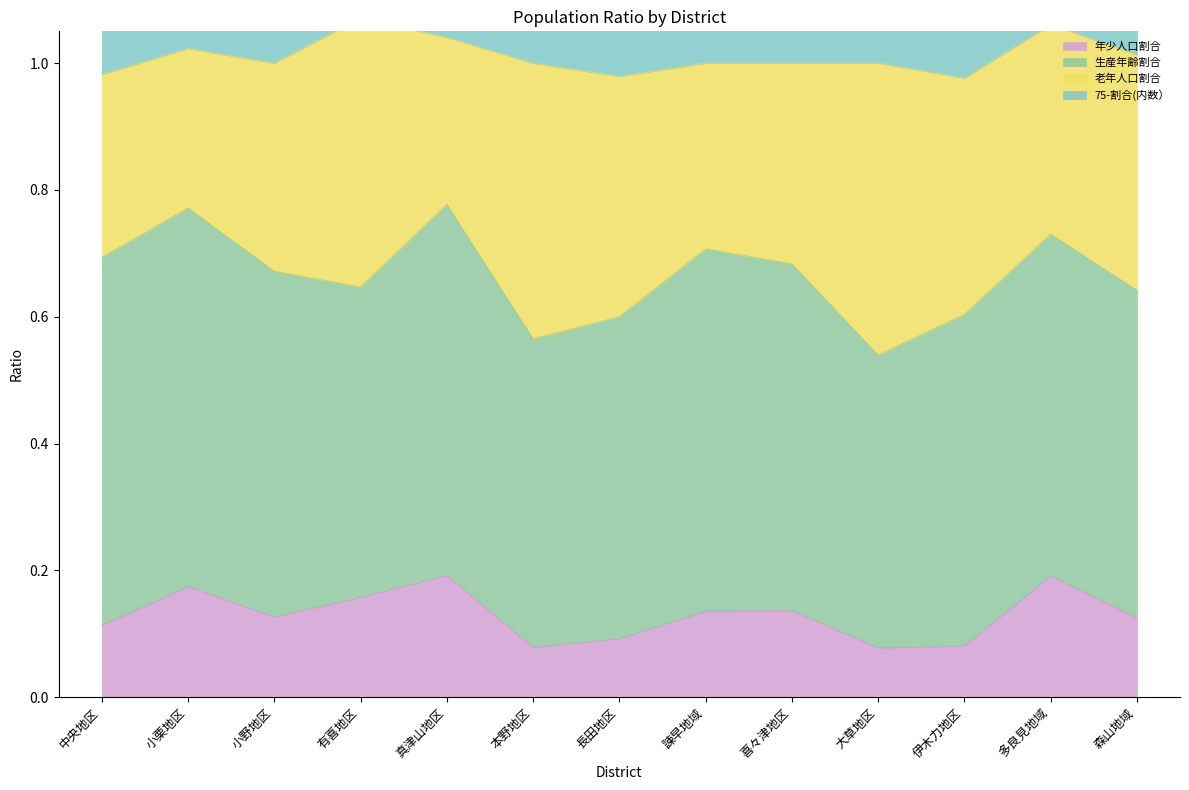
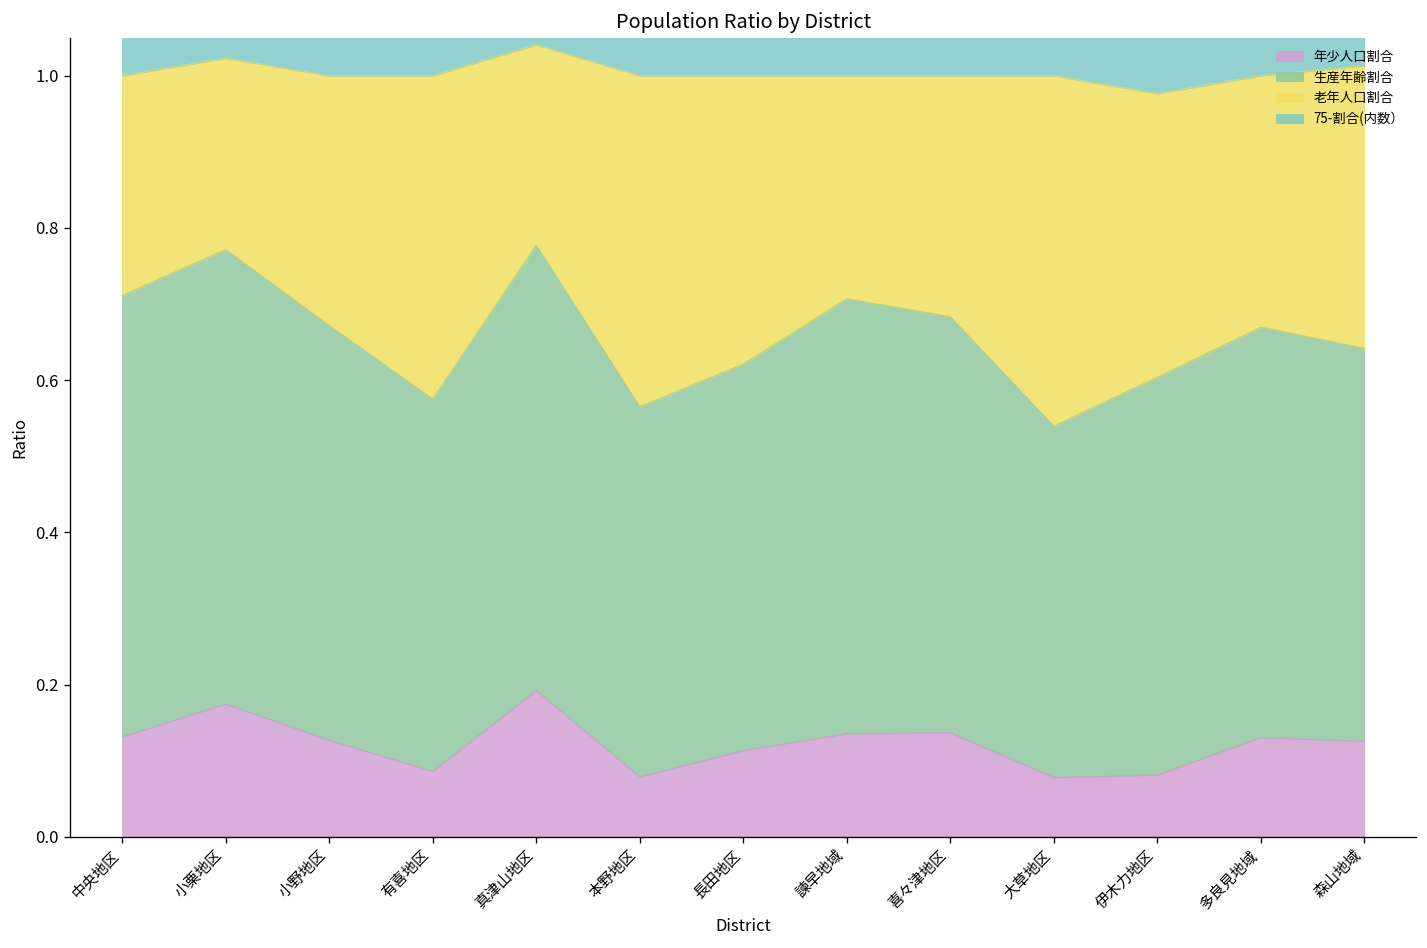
年少人口割合, 中央地区: 0.11 -> 0.13
年少人口割合, 有喜地区: 0.16 -> 0.09
年少人口割合, 長田地区: 0.09 -> 0.11
年少人口割合, 多良見地域: 0.19 -> 0.13
